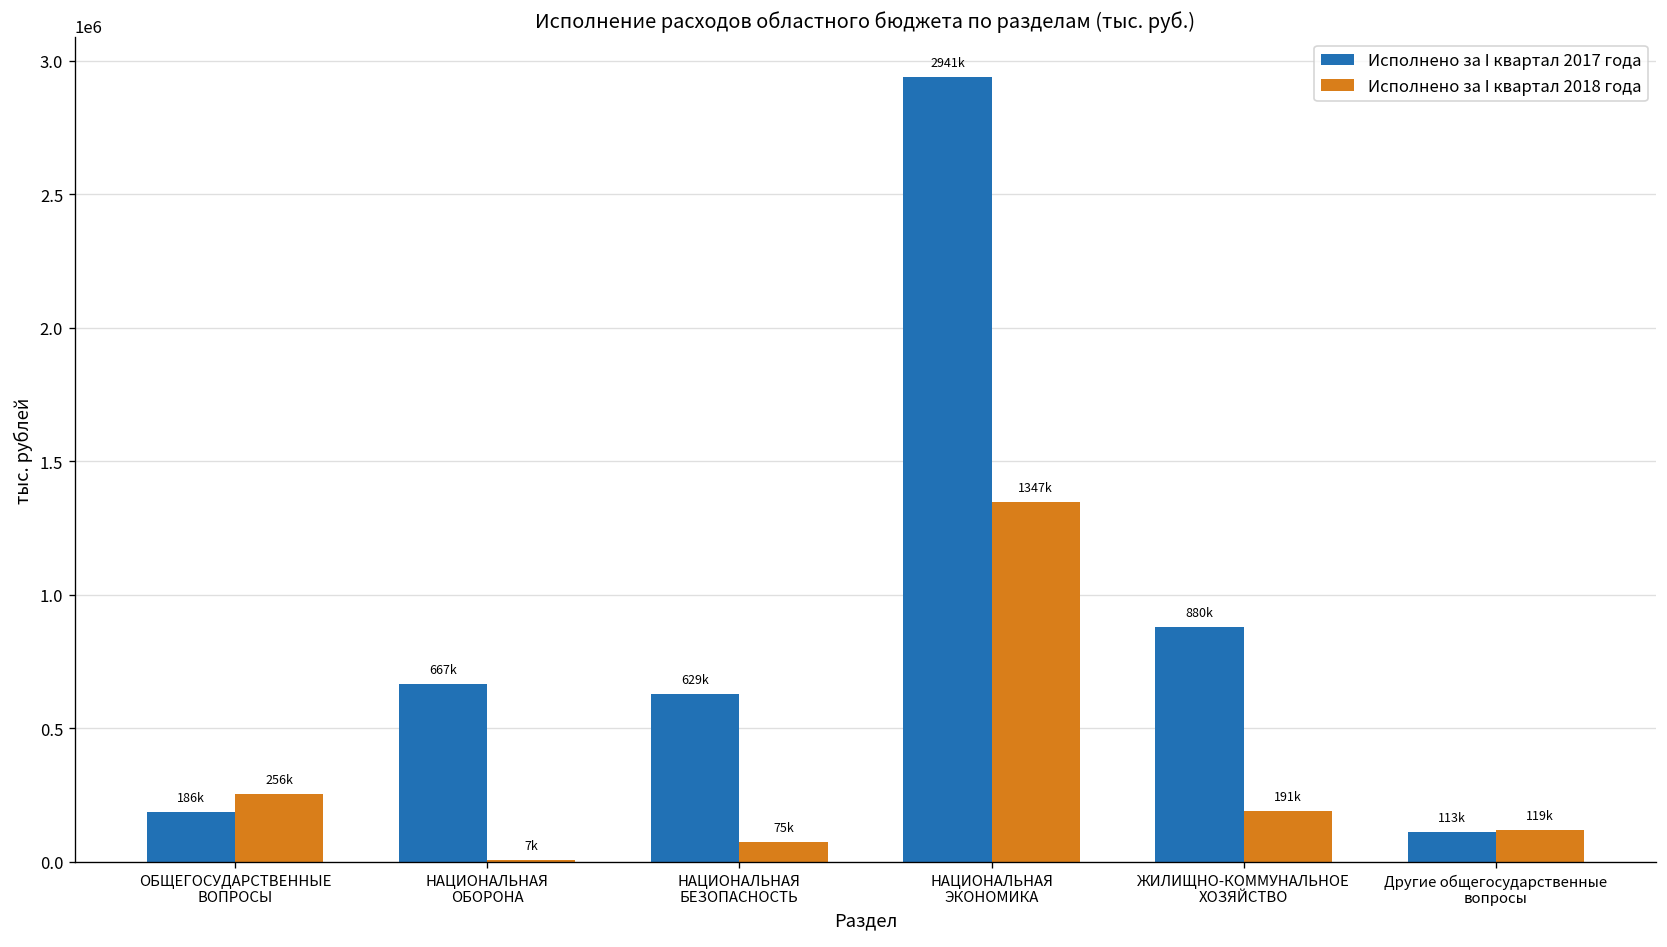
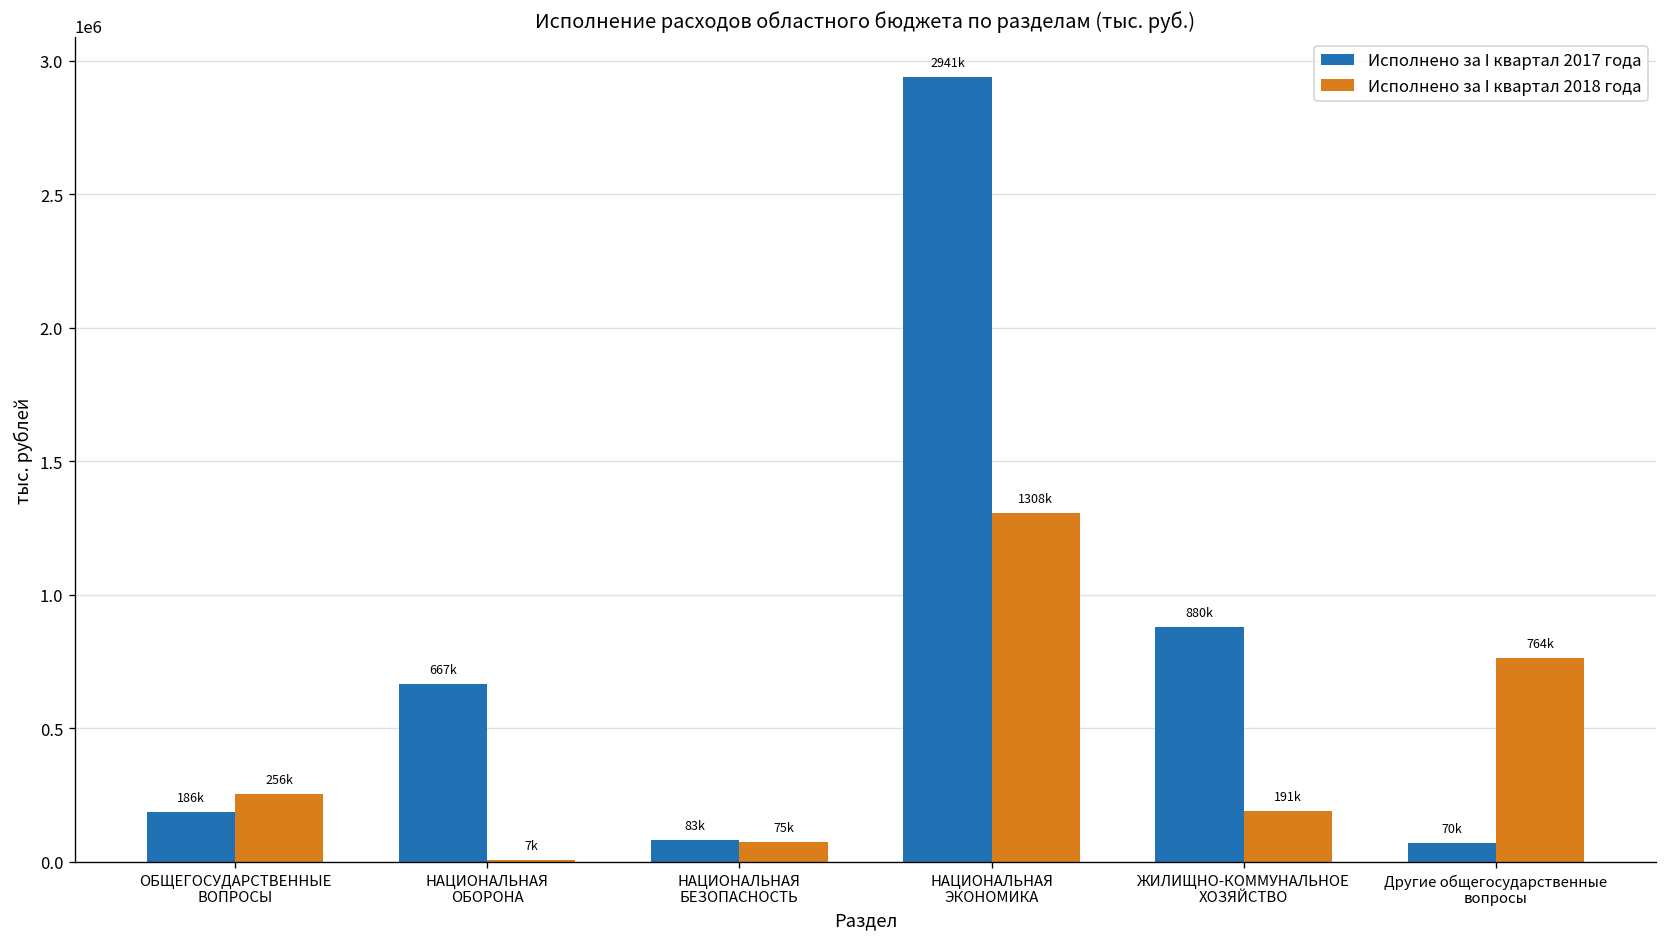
Исполнено за I квартал 2017 года, НАЦИОНАЛЬНАЯ БЕЗОПАСНОСТЬ: 629k -> 83k
Исполнено за I квартал 2018 года, НАЦИОНАЛЬНАЯ ЭКОНОМИКА: 1347k -> 1308k
Исполнено за I квартал 2017 года, Другие общегосударственные вопросы: 113k -> 70k
Исполнено за I квартал 2018 года, Другие общегосударственные вопросы: 119k -> 764k
